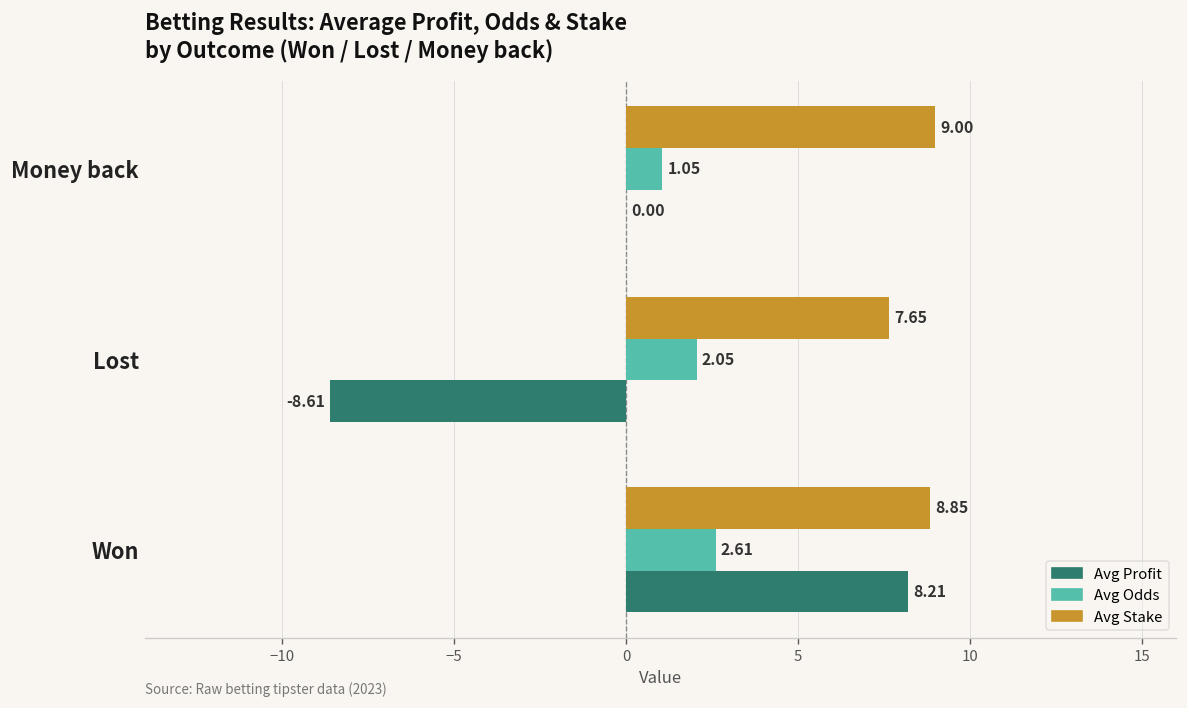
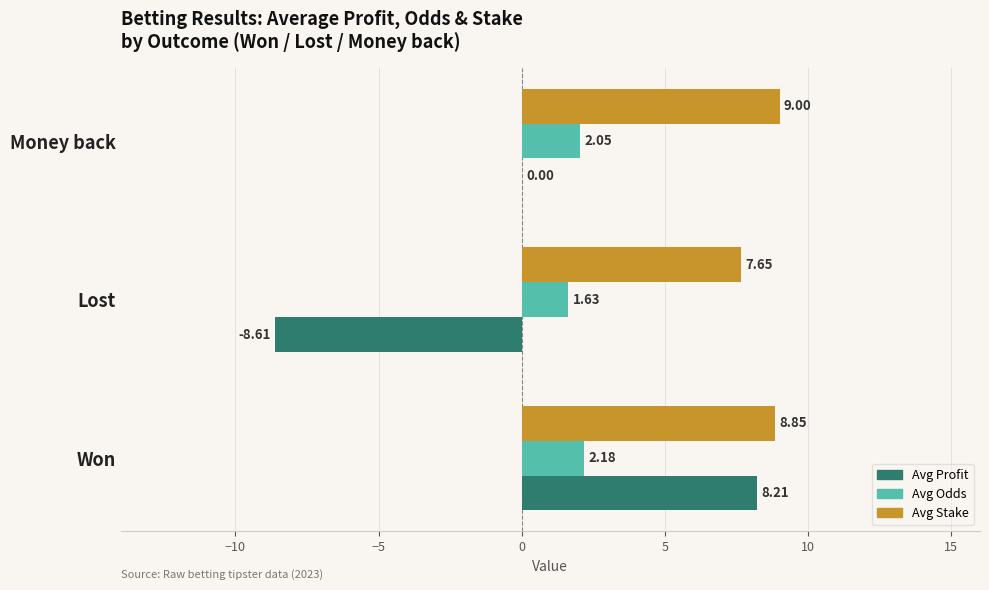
Avg Odds, Money back: 1.05 -> 2.05
Avg Odds, Lost: 2.05 -> 1.63
Avg Odds, Won: 2.61 -> 2.18
